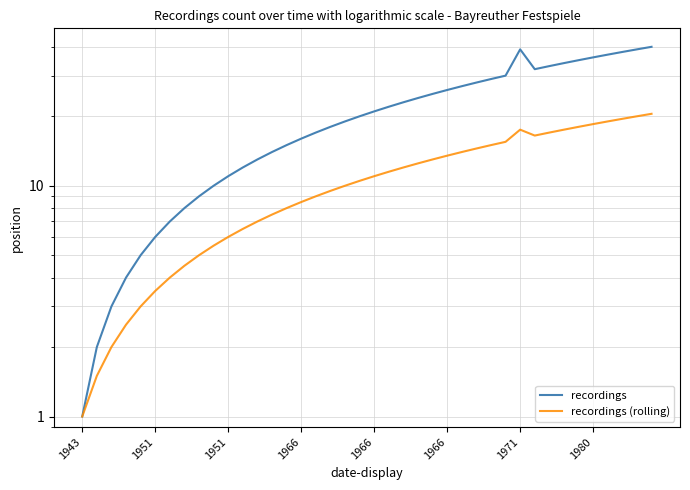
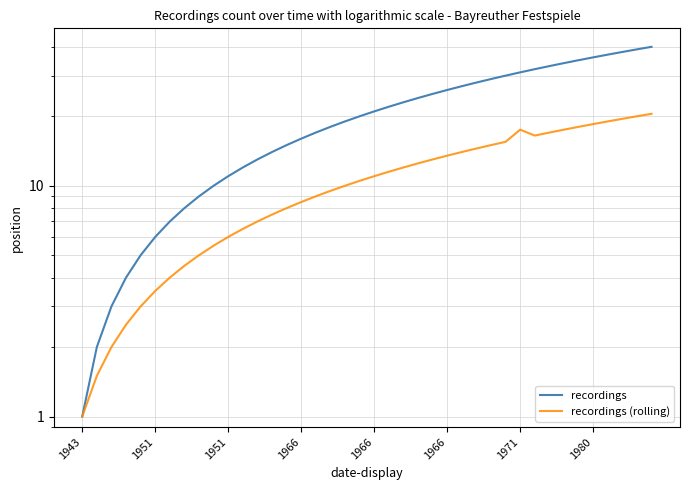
recordings, 1971: 39 -> 31
